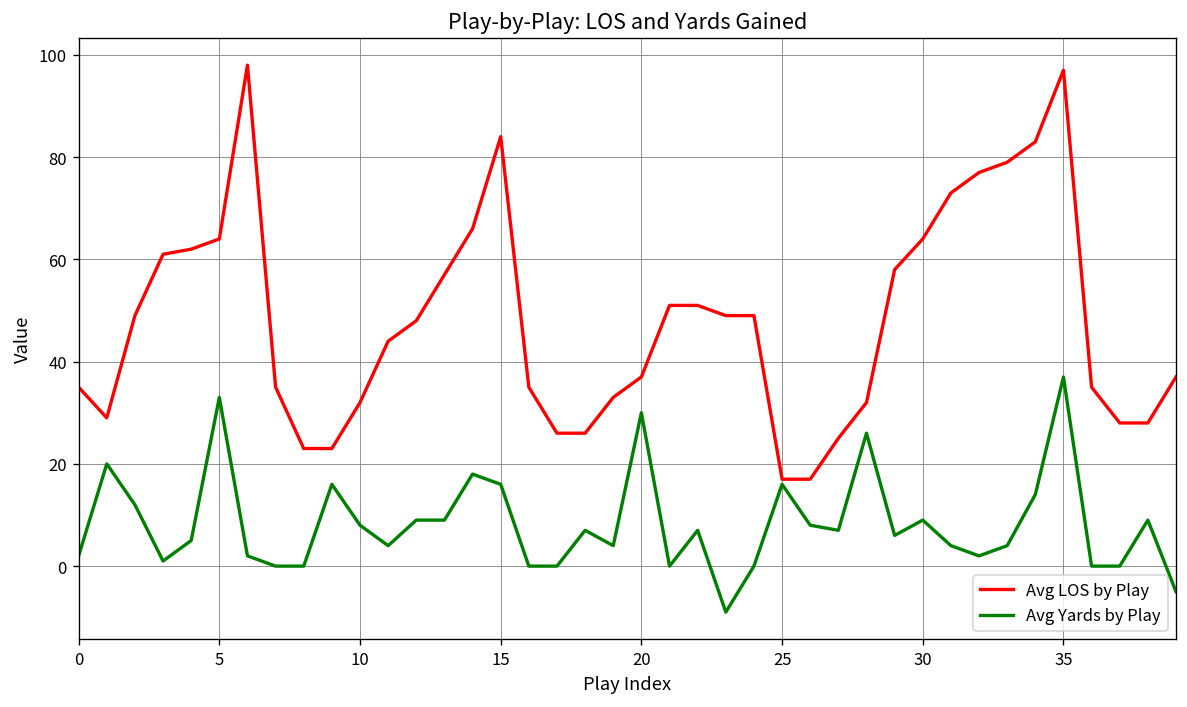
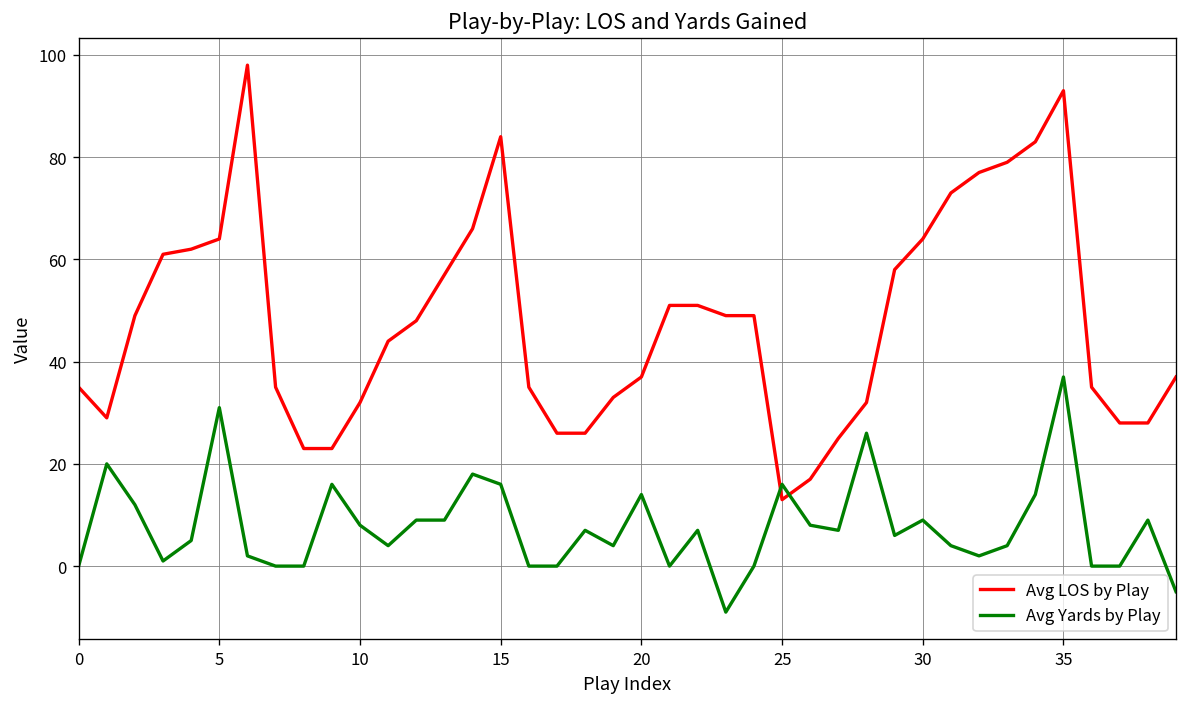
Avg Yards by Play, 0: 2 -> 0
Avg Yards by Play, 5: 33 -> 31
Avg Yards by Play, 20: 30 -> 14
Avg LOS by Play, 25: 17 -> 13
Avg LOS by Play, 35: 97 -> 93
